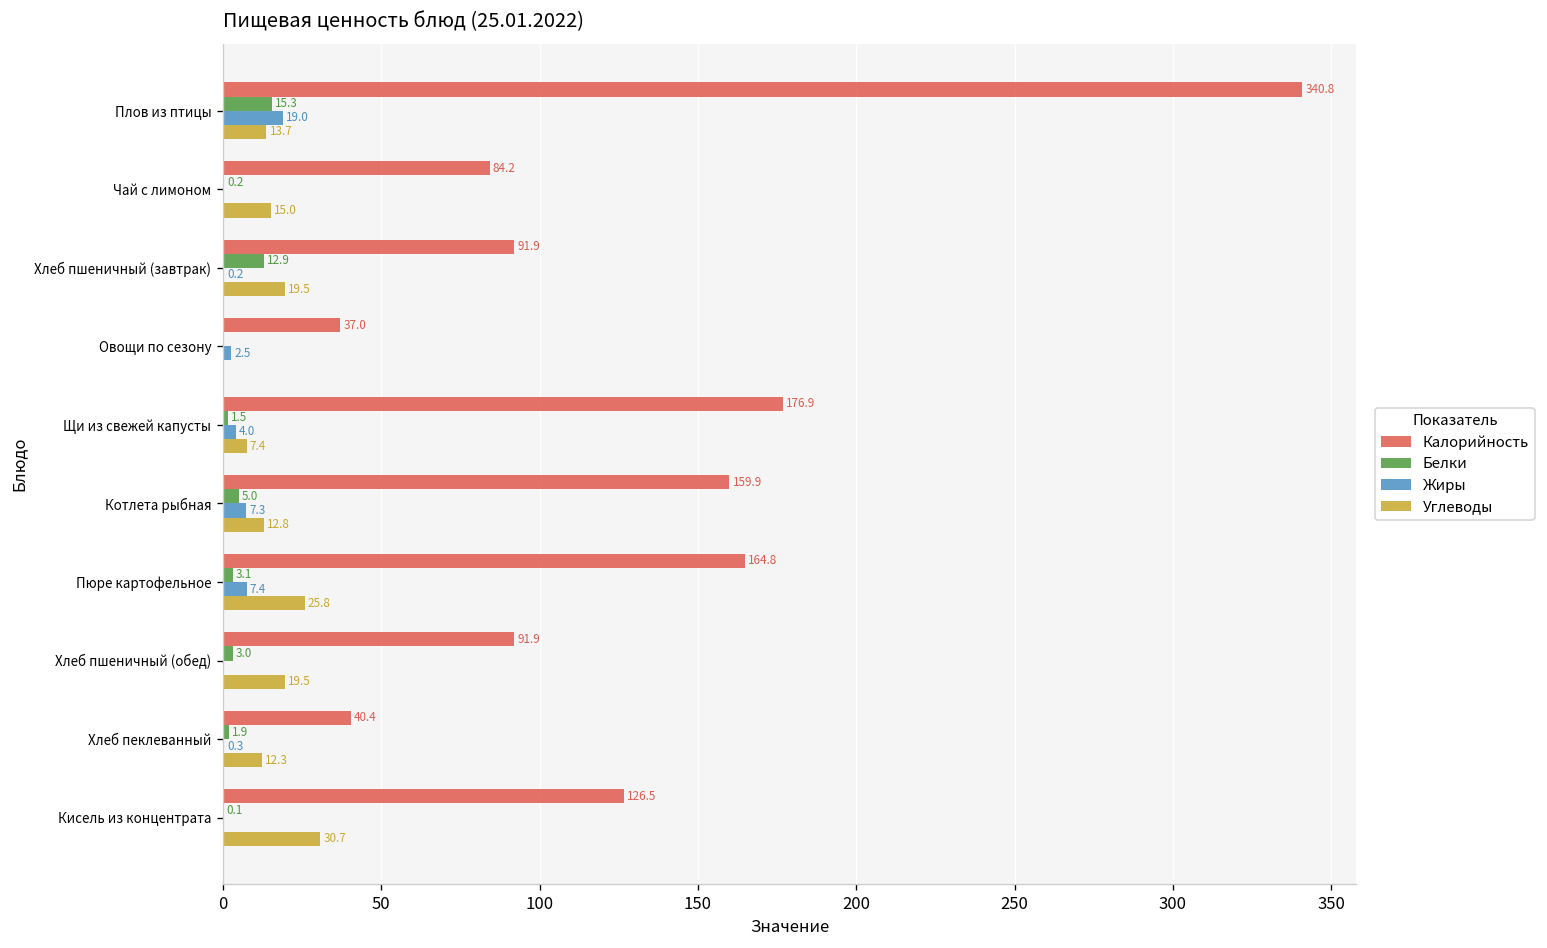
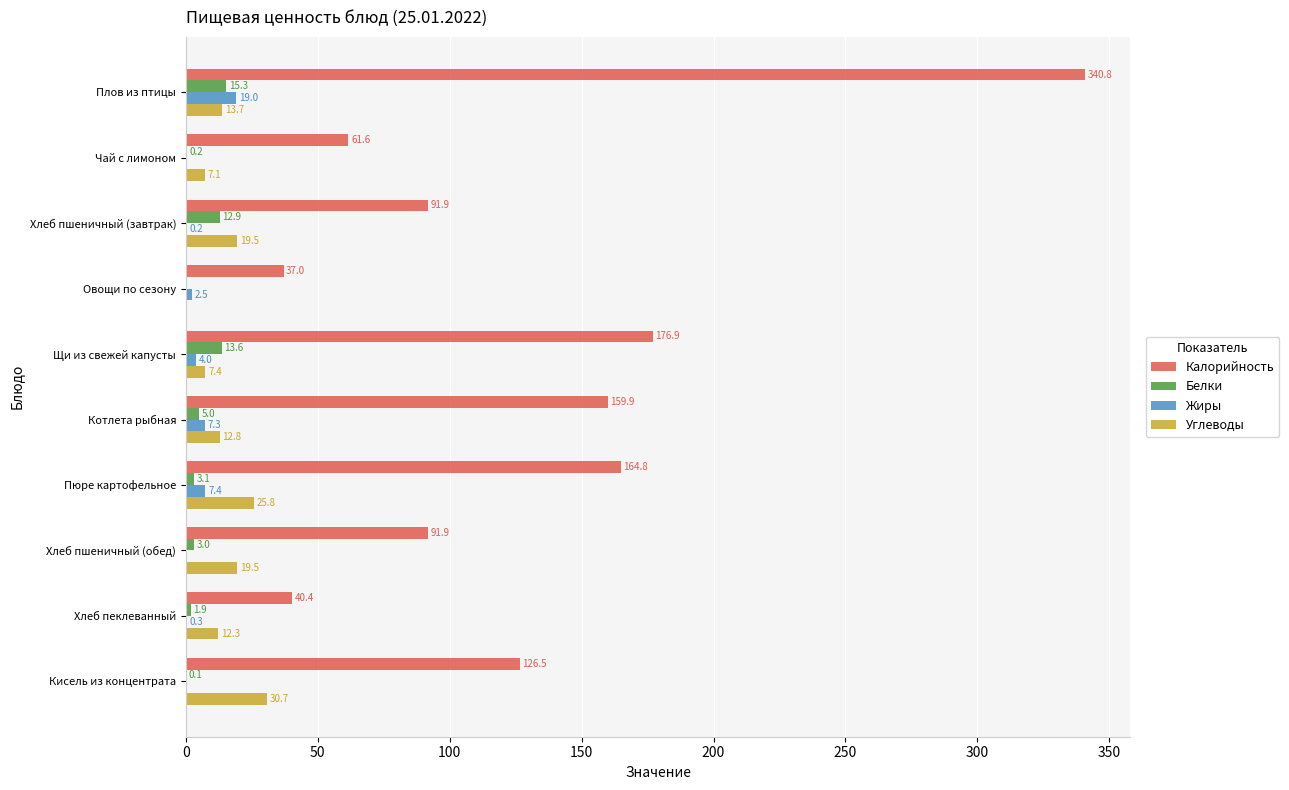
Калорийность, Чай с лимоном: 84.2 -> 61.6
Углеводы, Чай с лимоном: 15.0 -> 7.1
Белки, Щи из свежей капусты: 1.5 -> 13.6
